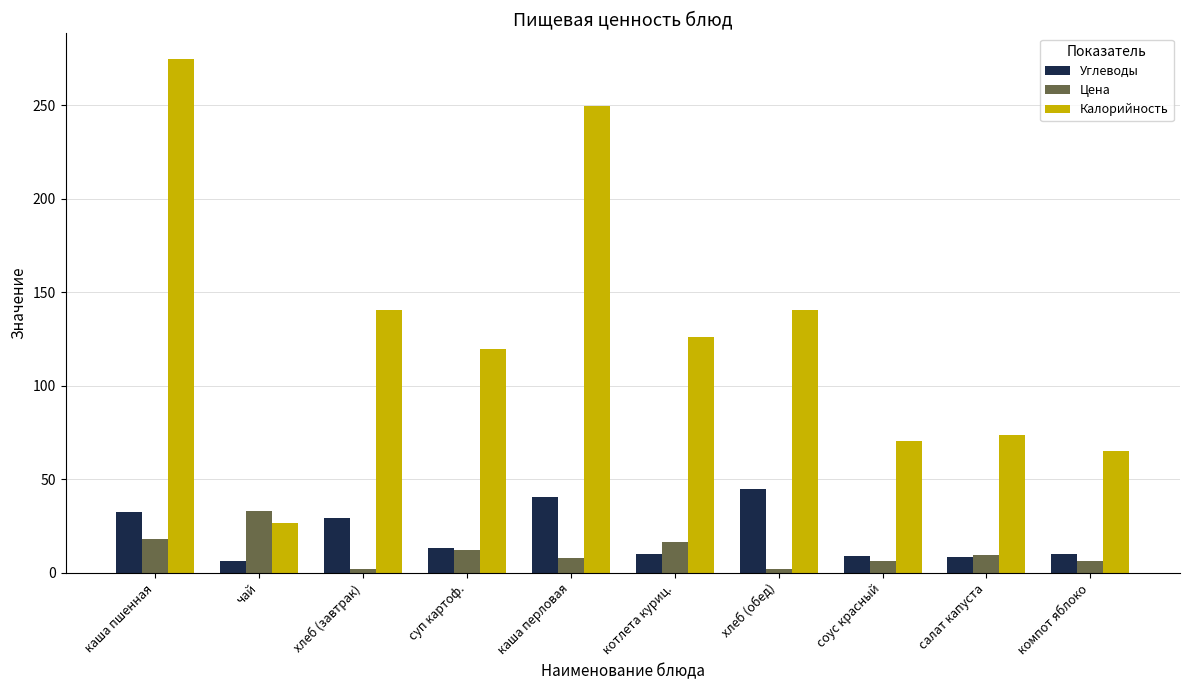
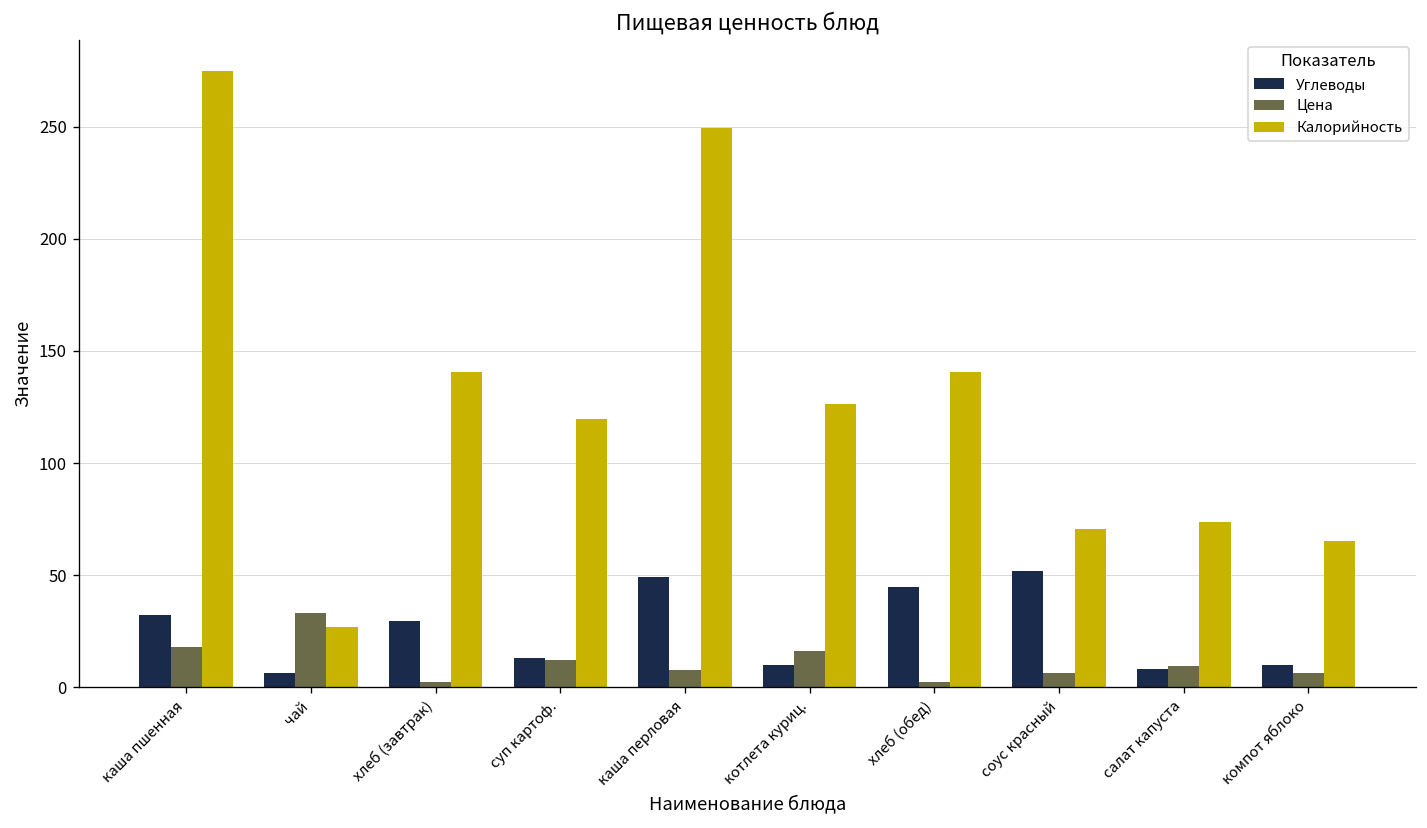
Углеводы, каша перловая: 41 -> 49
Углеводы, соус красный: 9 -> 52
